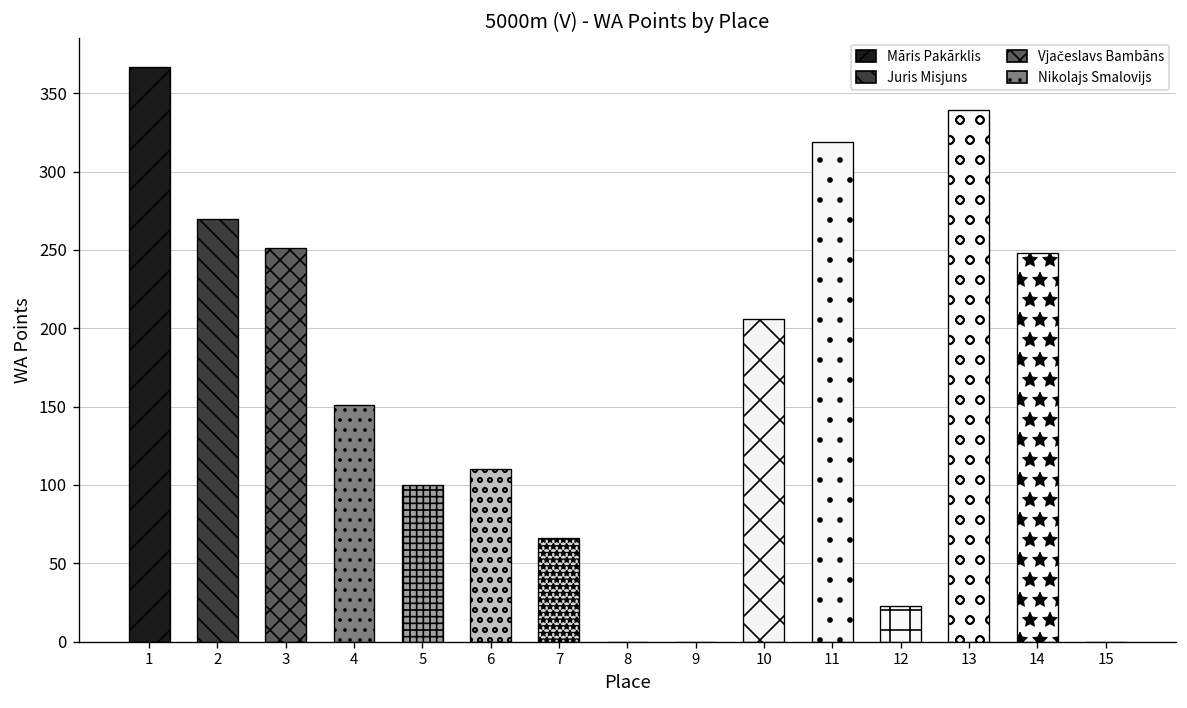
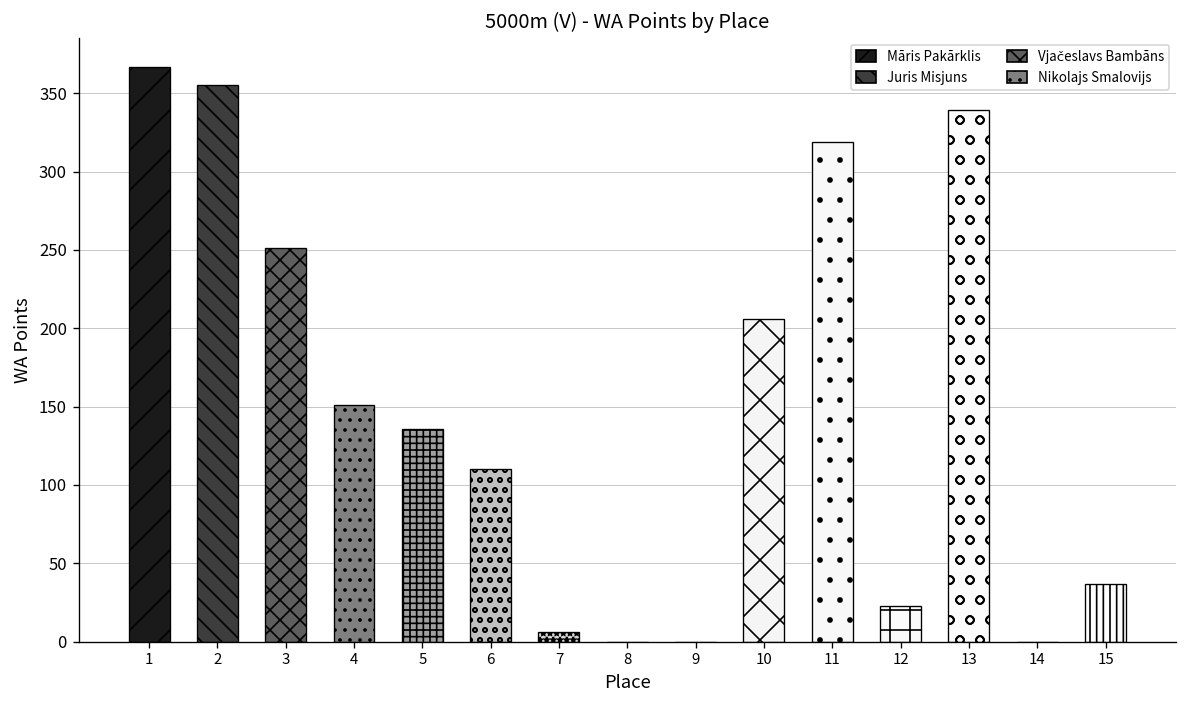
2: 270 -> 355
5: 100 -> 136
7: 66 -> 6
14: 248 -> 0
15: 0 -> 37
